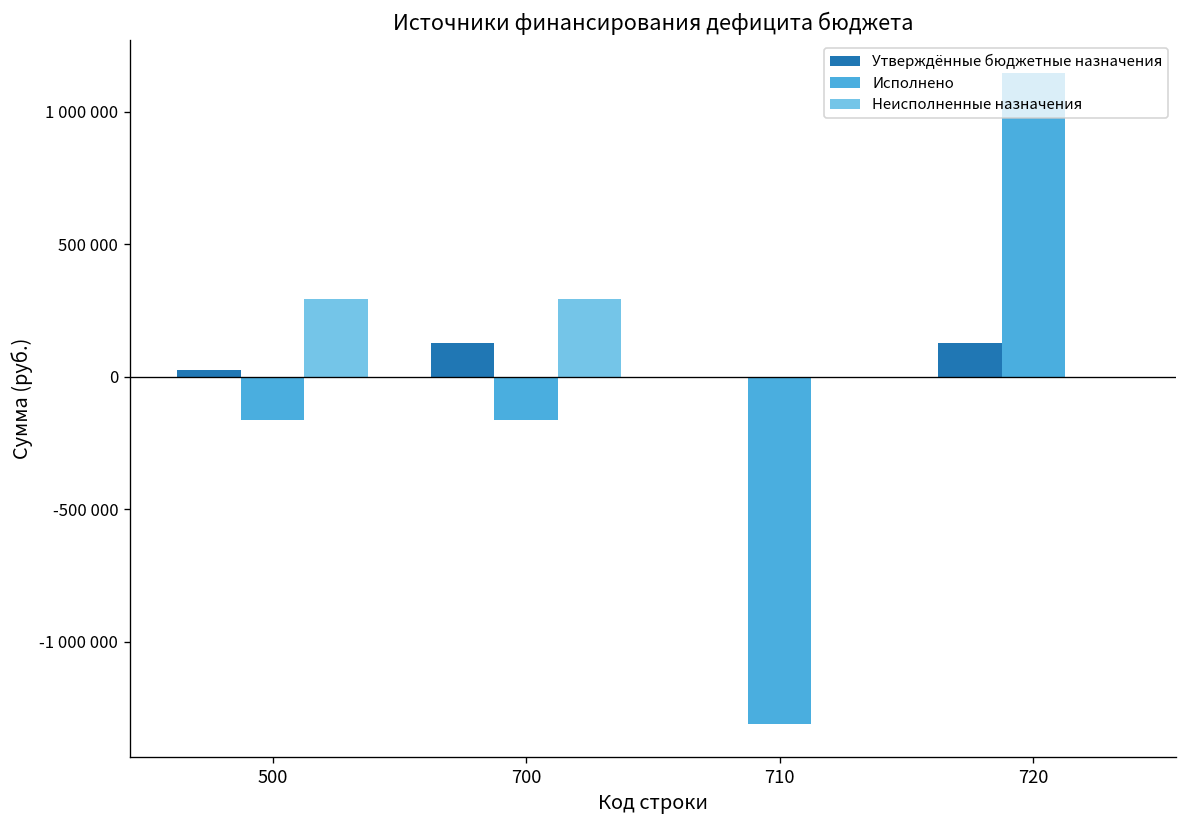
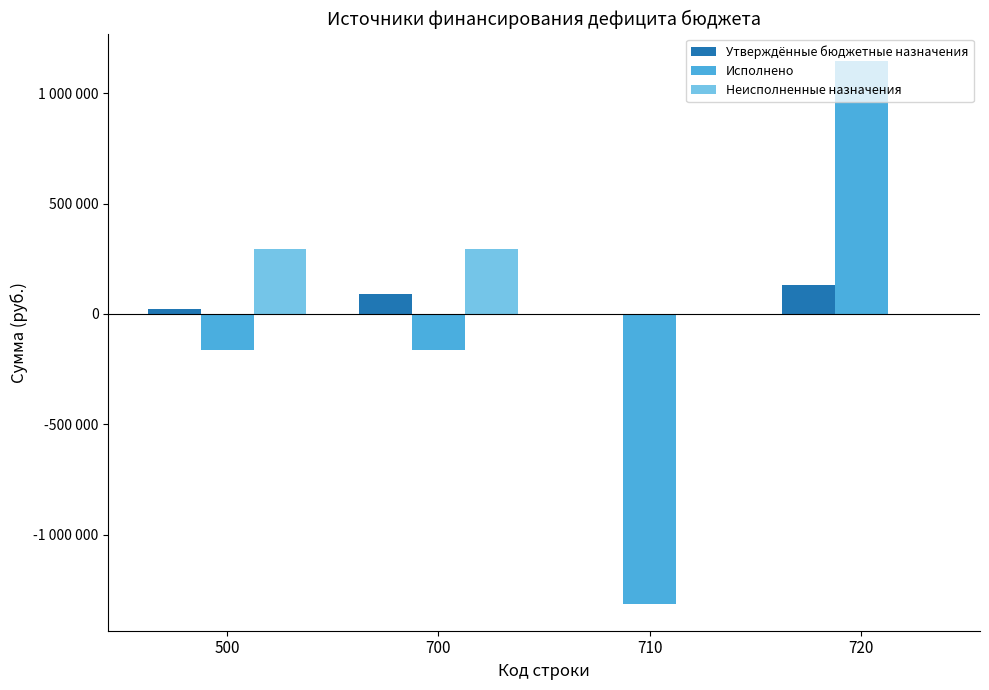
Утверждённые бюджетные назначения, 700: 130000 -> 90000
